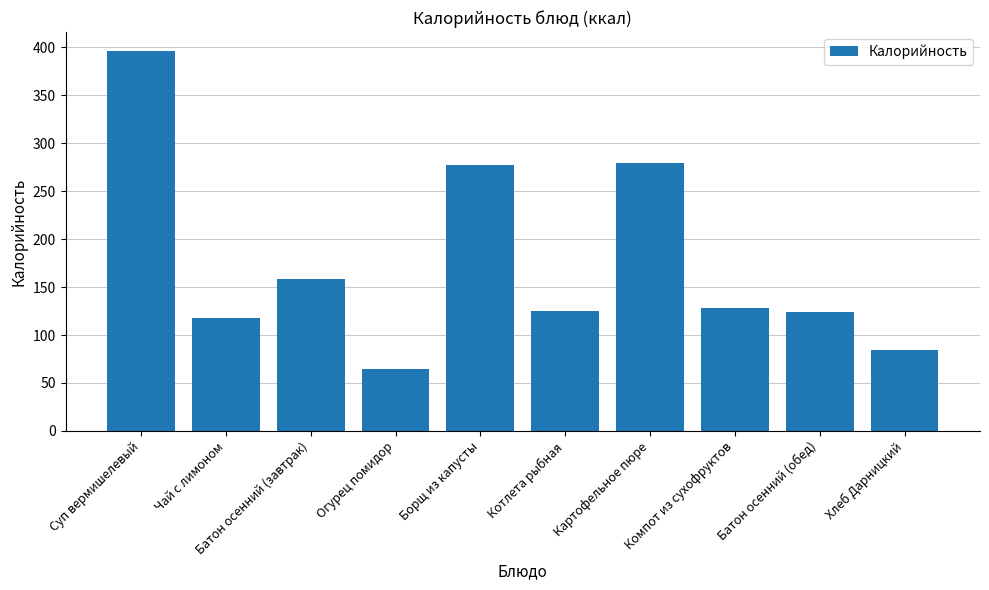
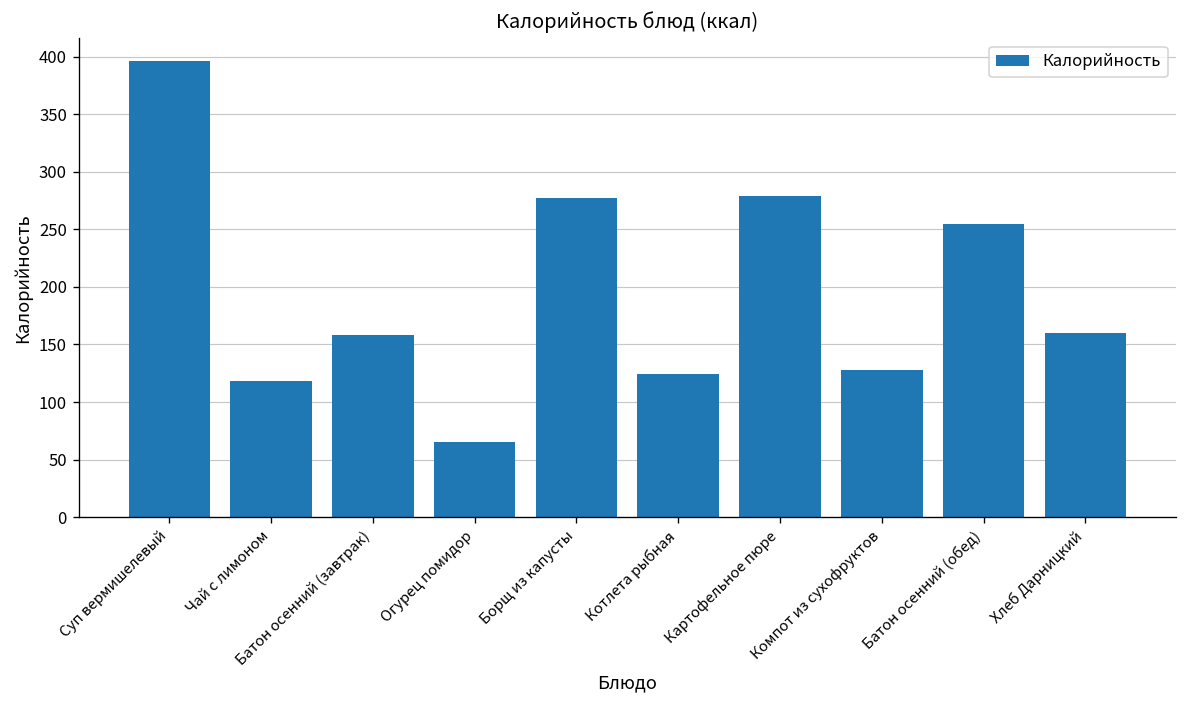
Батон осенний (обед): 120 -> 260
Хлеб Дарницкий: 80 -> 160
